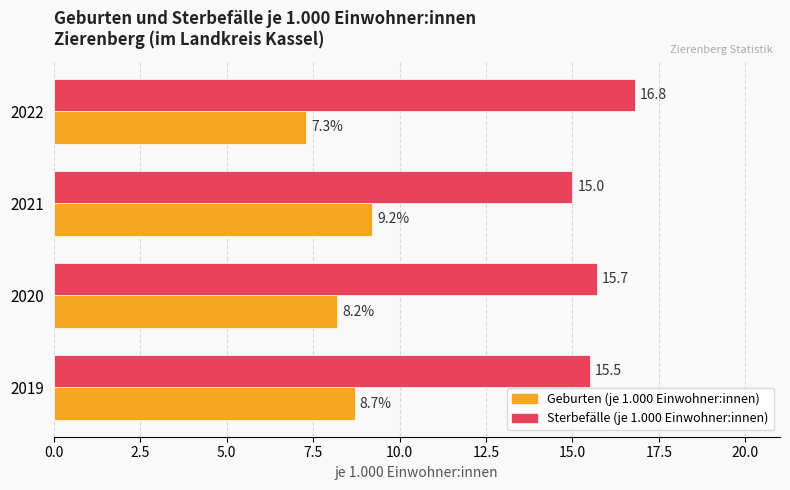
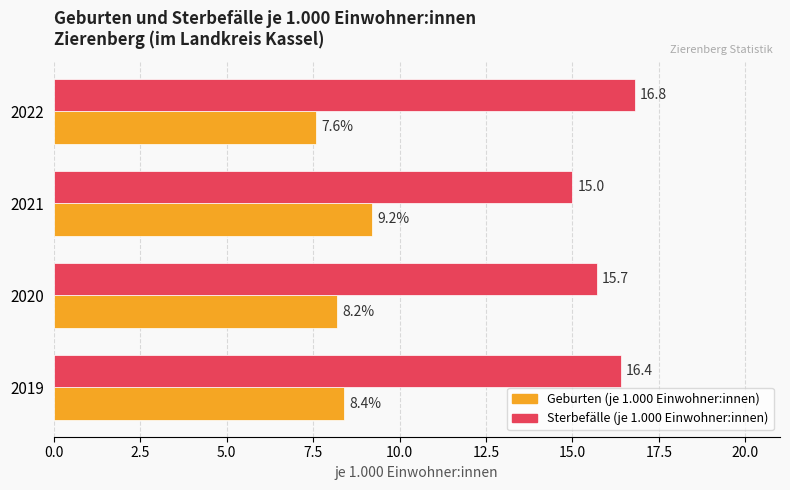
Geburten (je 1.000 Einwohner:innen), 2022: 7.3% -> 7.6%
Sterbefälle (je 1.000 Einwohner:innen), 2019: 15.5 -> 16.4
Geburten (je 1.000 Einwohner:innen), 2019: 8.7% -> 8.4%
